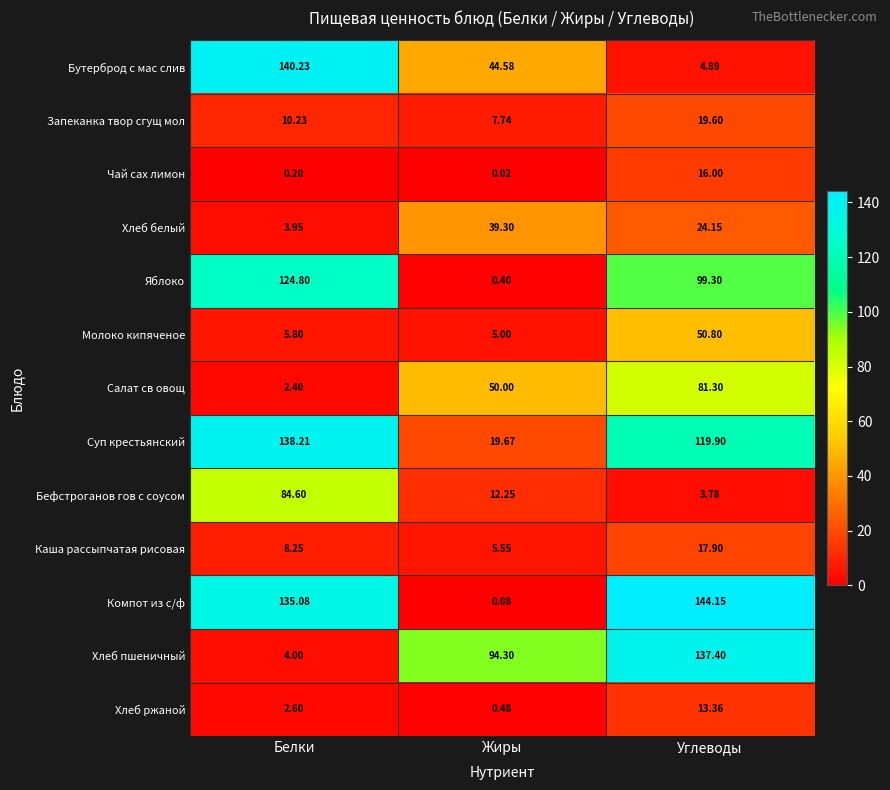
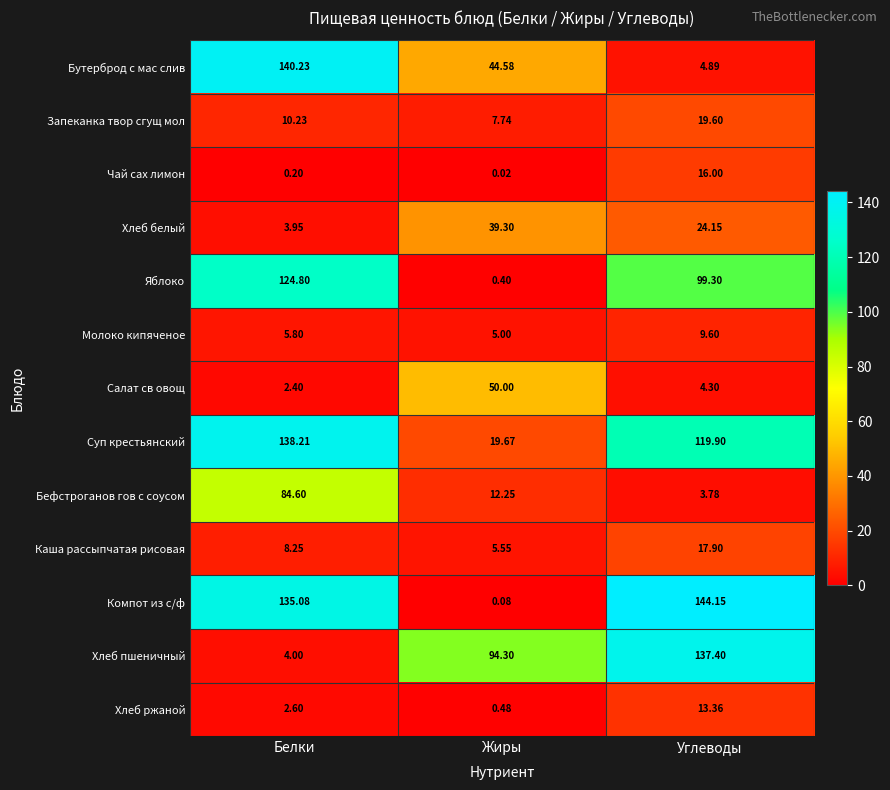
Молоко кипяченое, Углеводы: 50.80 -> 9.60
Салат св овощ, Углеводы: 81.30 -> 4.30
